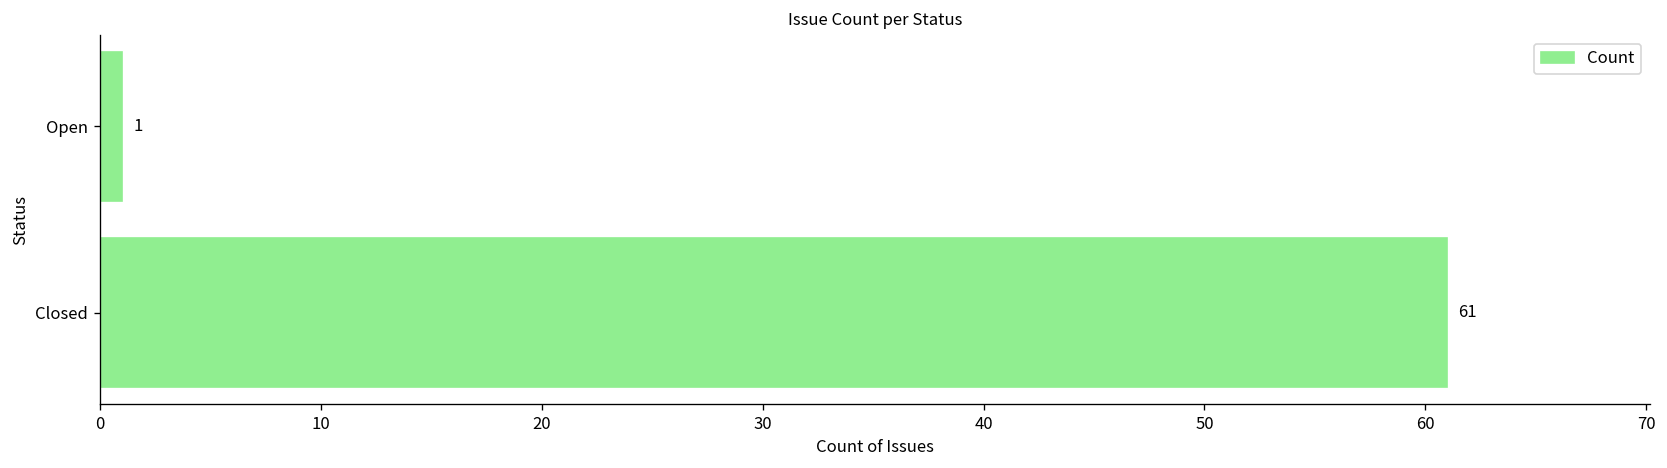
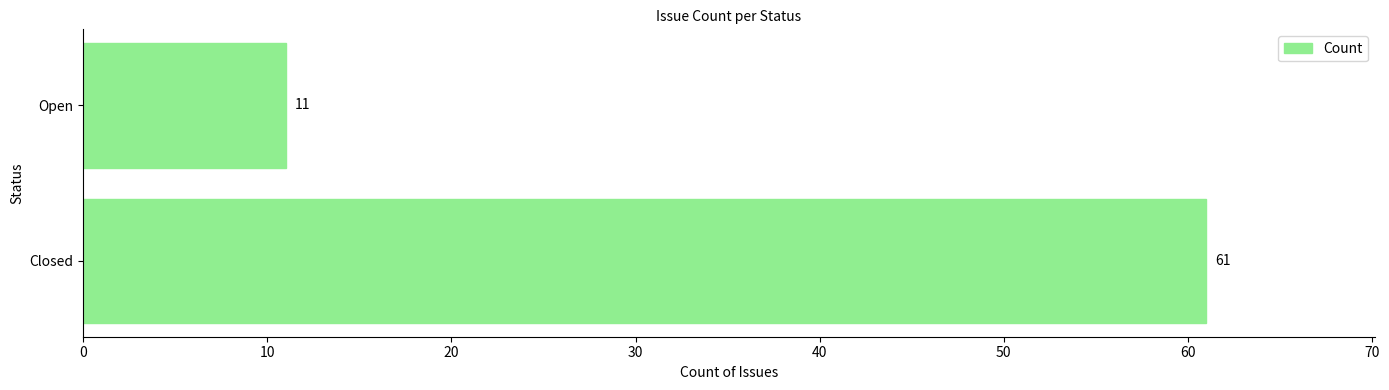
Open: 1 -> 11
